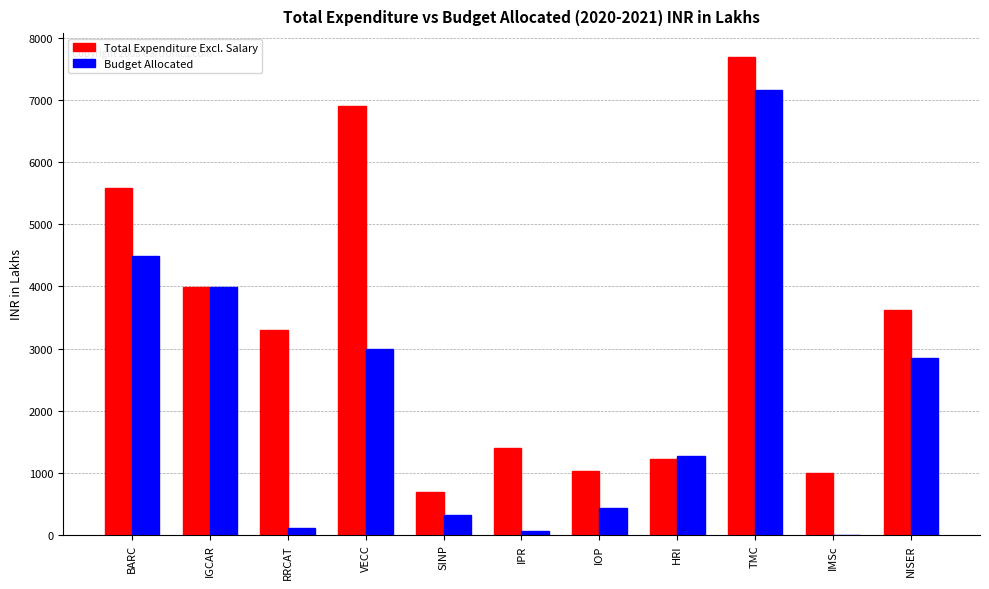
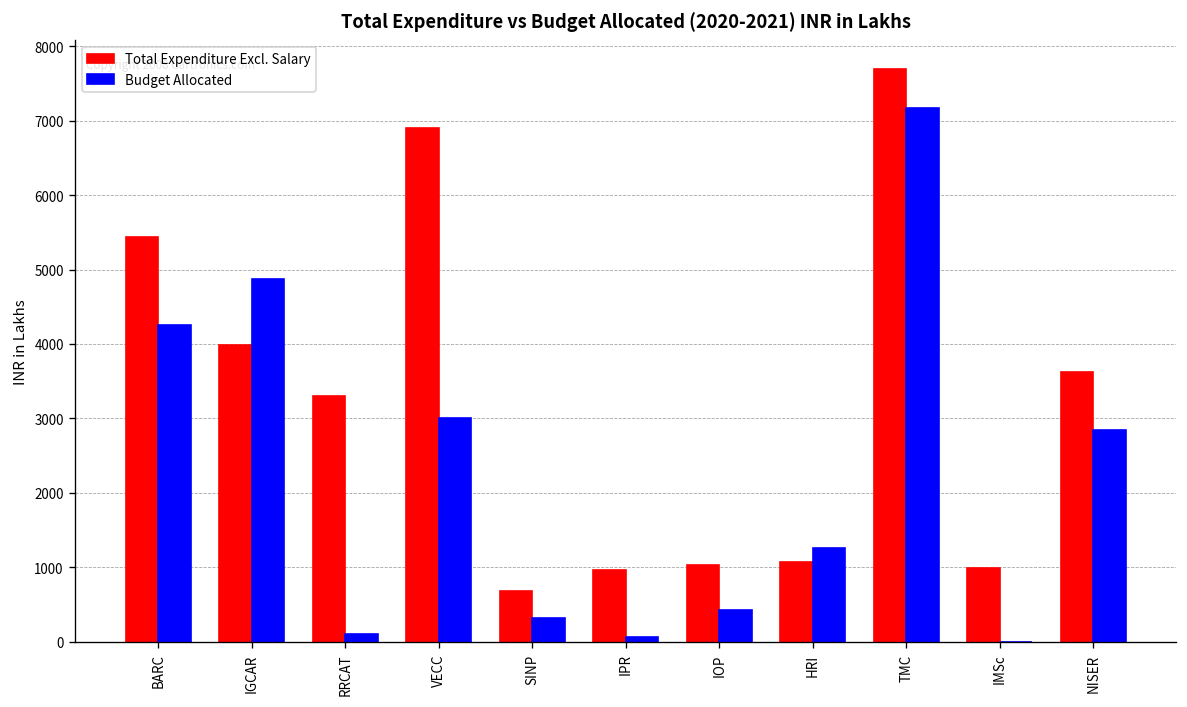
Total Expenditure Excl. Salary, BARC: 5600 -> 5400
Budget Allocated, BARC: 4500 -> 4300
Budget Allocated, IGCAR: 4000 -> 4900
Total Expenditure Excl. Salary, IPR: 1400 -> 1000
Total Expenditure Excl. Salary, HRI: 1200 -> 1100
